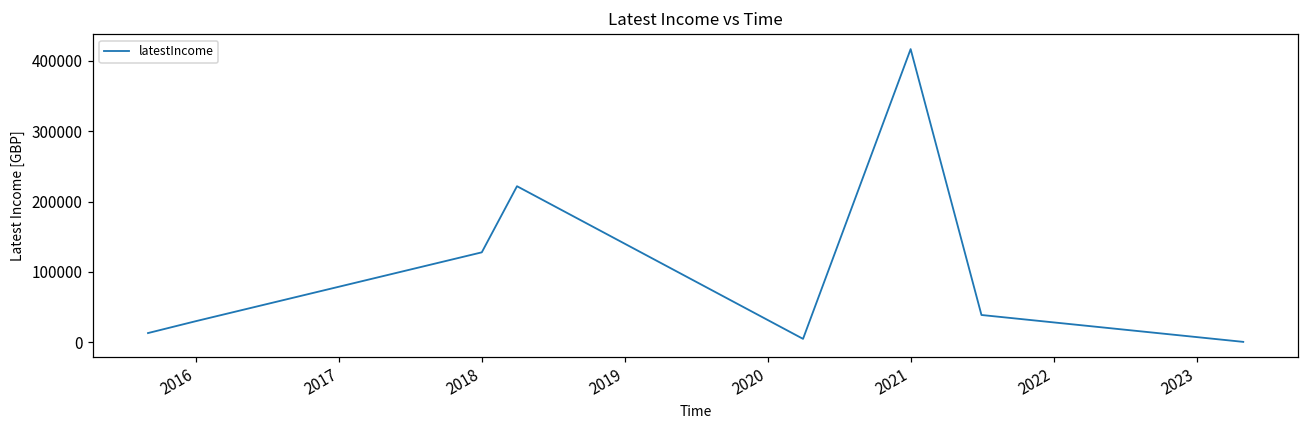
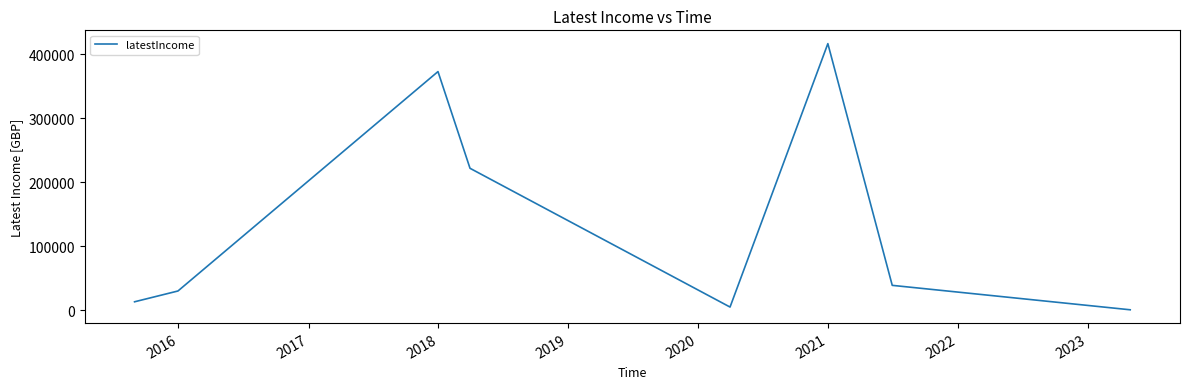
2018: 130000 -> 370000
